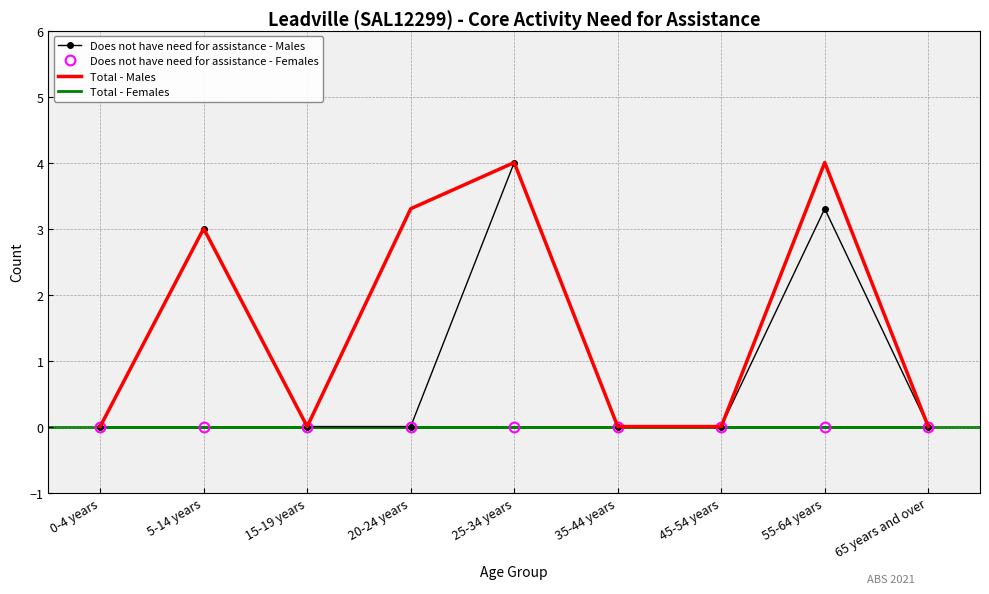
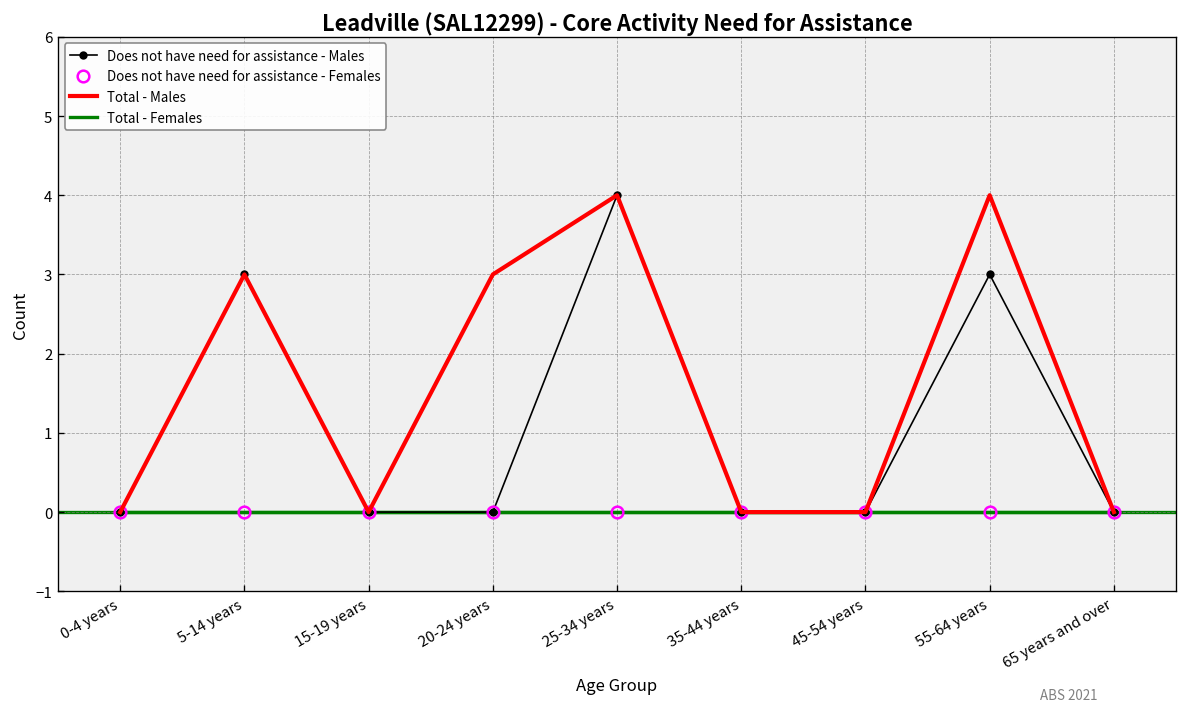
Total - Males, 20-24 years: 3.3 -> 3.0
Does not have need for assistance - Males, 55-64 years: 3.3 -> 3.0
